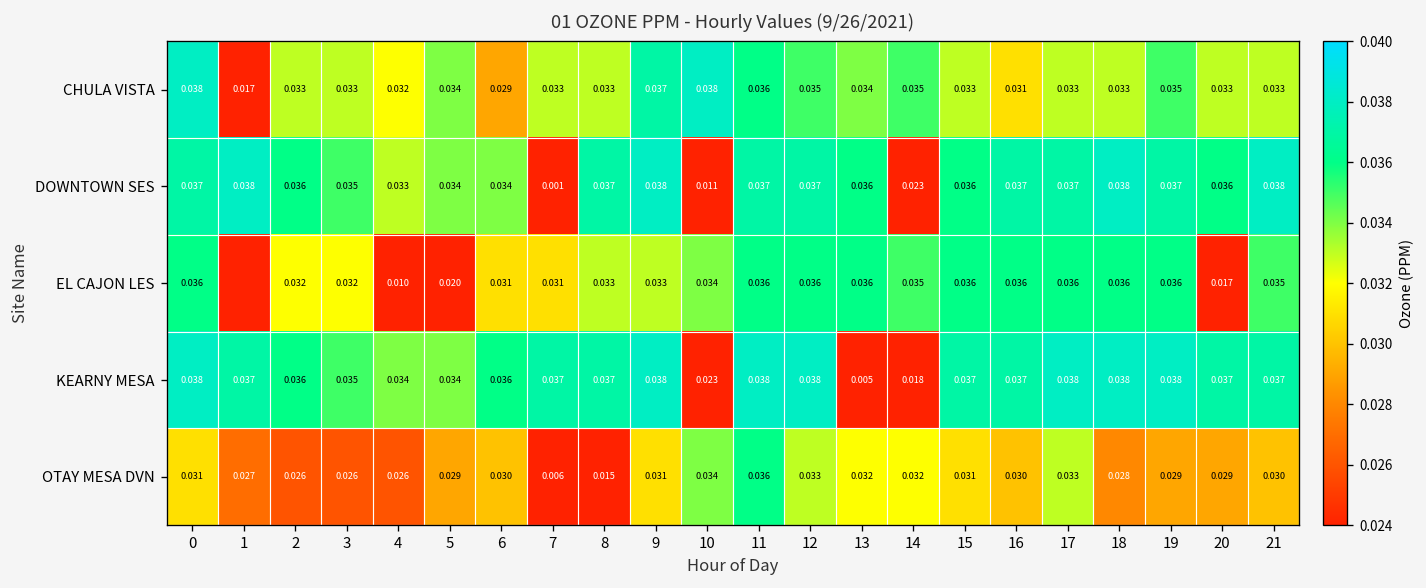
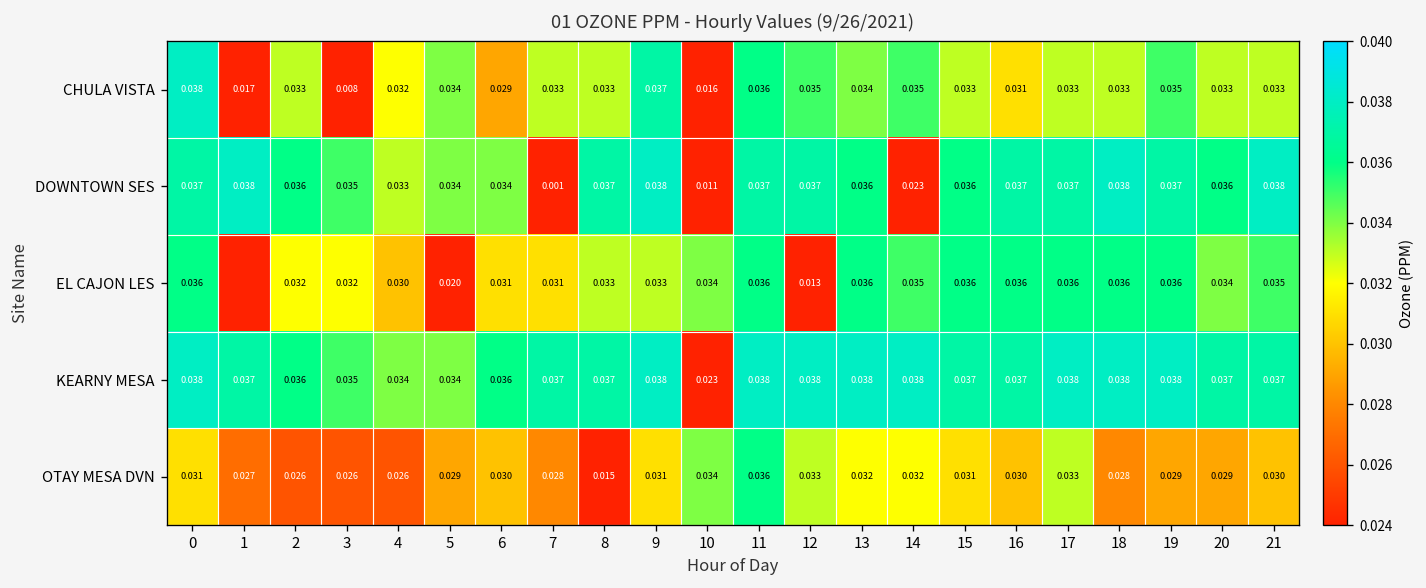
CHULA VISTA, 3: 0.033 -> 0.008
CHULA VISTA, 10: 0.038 -> 0.016
EL CAJON LES, 4: 0.010 -> 0.030
EL CAJON LES, 12: 0.036 -> 0.013
EL CAJON LES, 20: 0.017 -> 0.034
KEARNY MESA, 13: 0.005 -> 0.038
KEARNY MESA, 14: 0.018 -> 0.038
OTAY MESA DVN, 7: 0.006 -> 0.028
